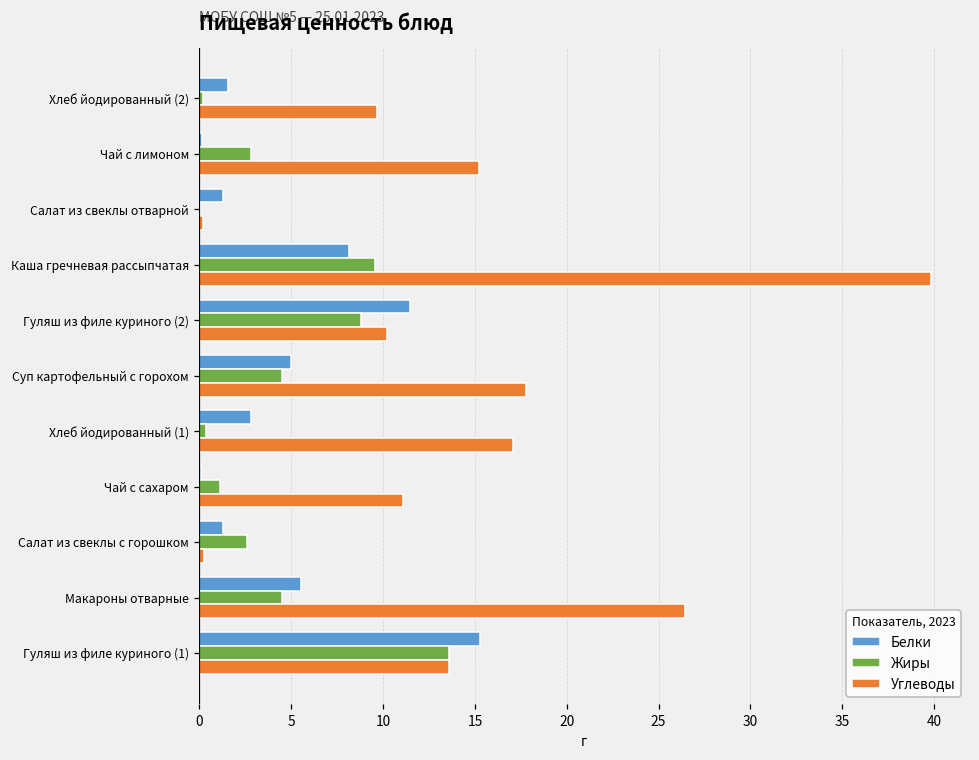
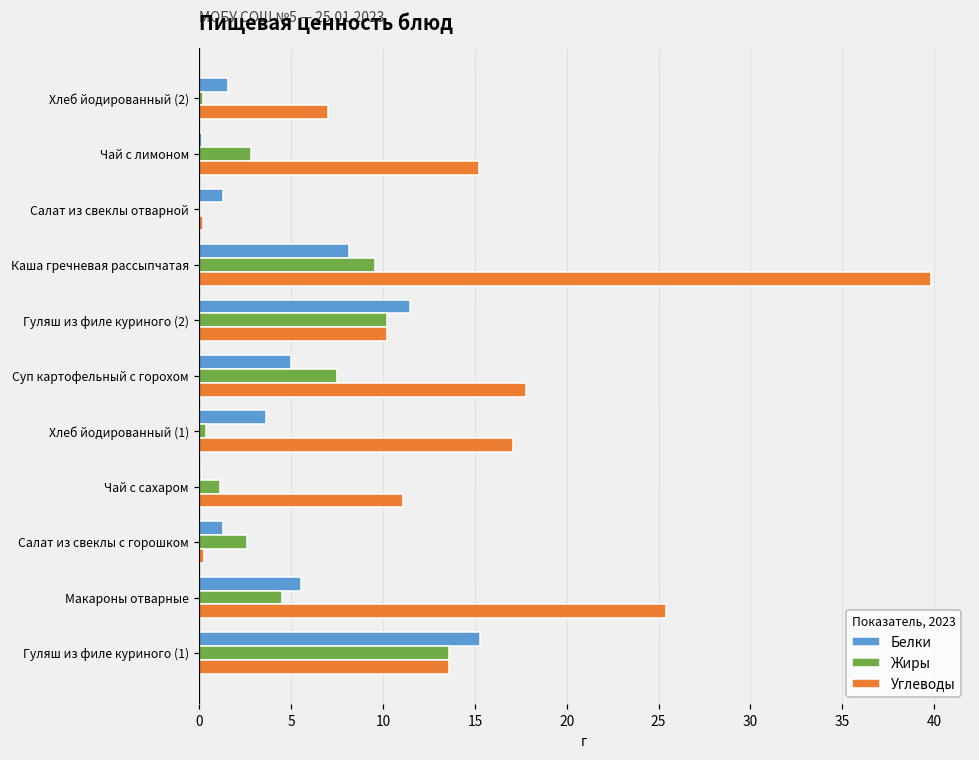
Углеводы, Хлеб йодированный (2): 9.7 -> 7.0
Жиры, Гуляш из филе куриного (2): 8.8 -> 10.2
Жиры, Суп картофельный с горохом: 4.5 -> 7.5
Белки, Хлеб йодированный (1): 2.8 -> 3.6
Углеводы, Макароны отварные: 26.5 -> 25.4
